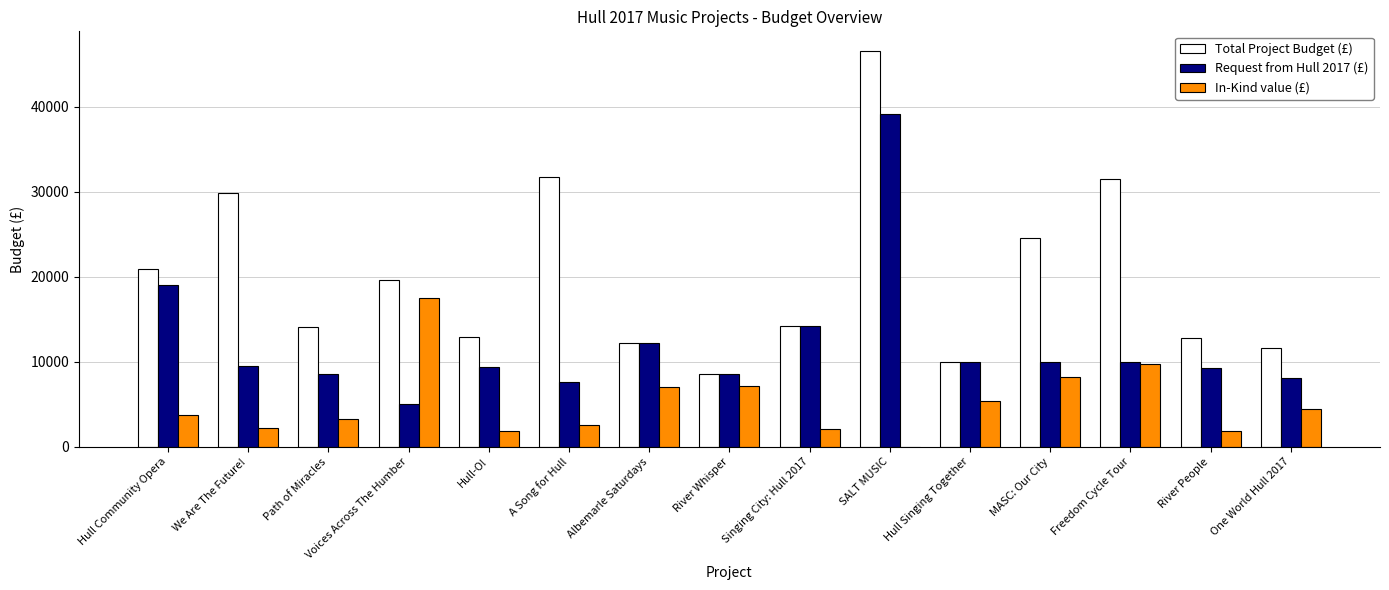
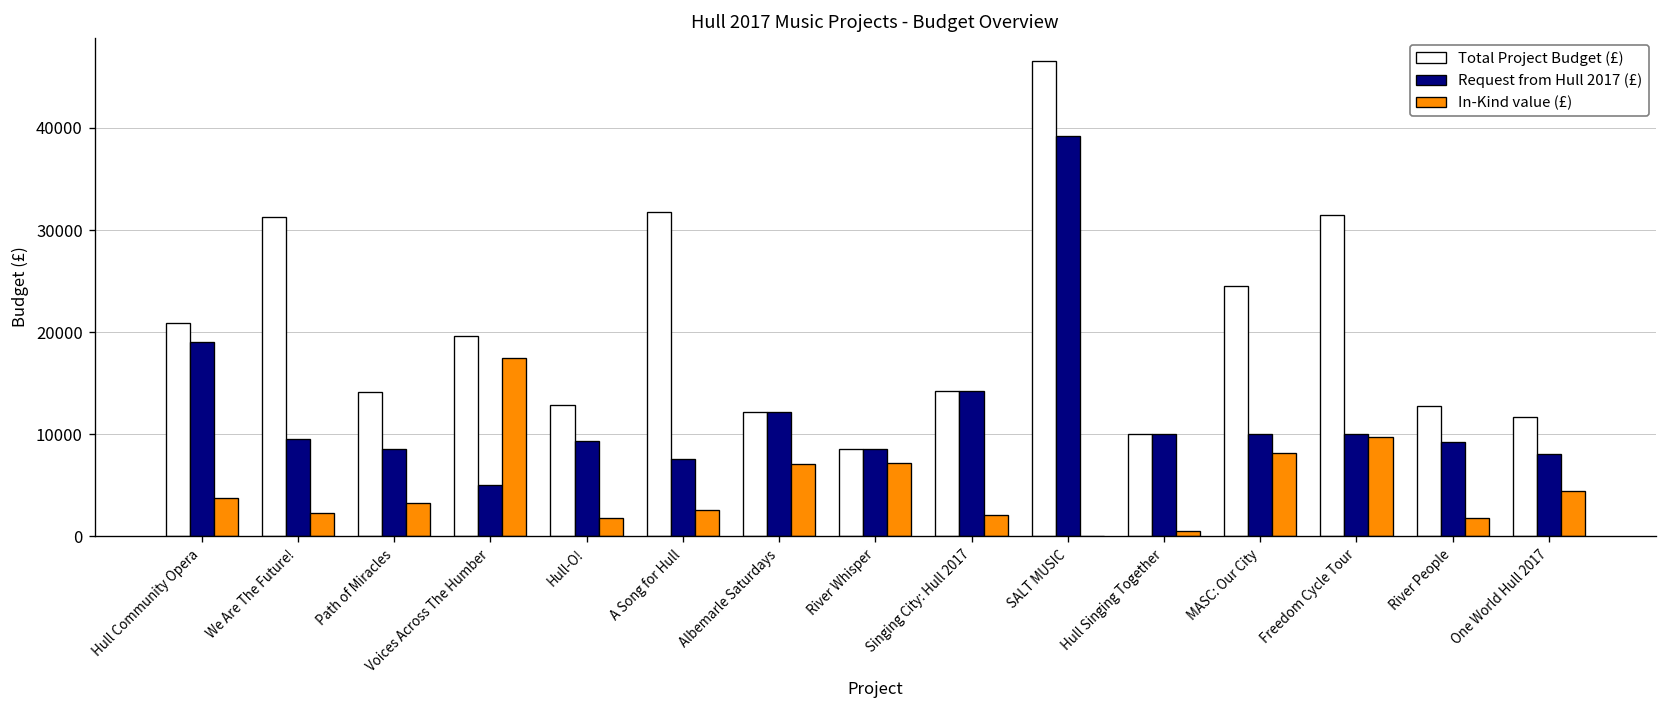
Total Project Budget (£), We Are The Future!: 30000 -> 31000
In-Kind value (£), Hull Singing Together: 5000 -> 1000
